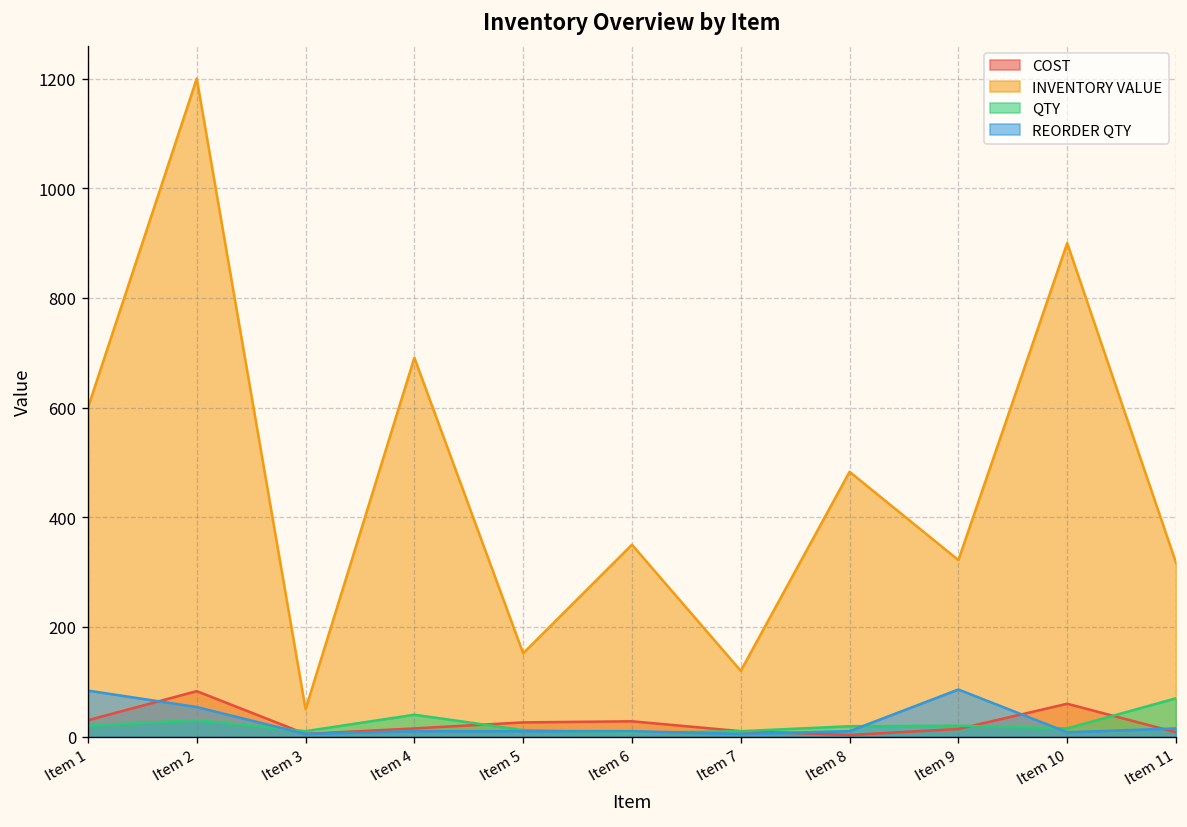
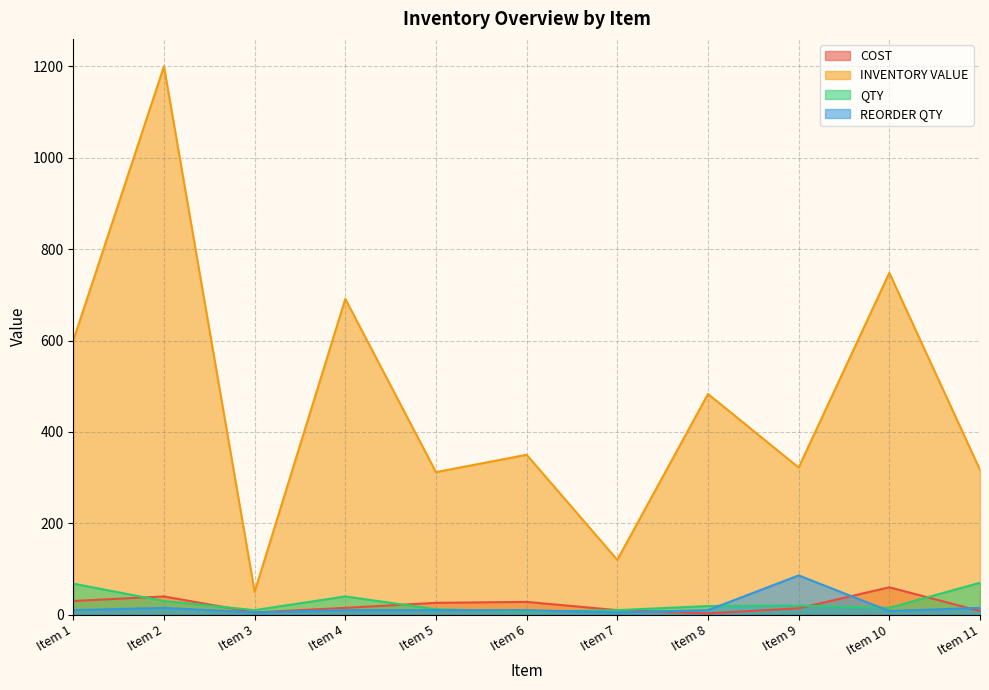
QTY, Item 1: 20 -> 70
REORDER QTY, Item 1: 80 -> 10
COST, Item 2: 80 -> 40
REORDER QTY, Item 2: 50 -> 20
INVENTORY VALUE, Item 5: 150 -> 310
INVENTORY VALUE, Item 10: 900 -> 750
